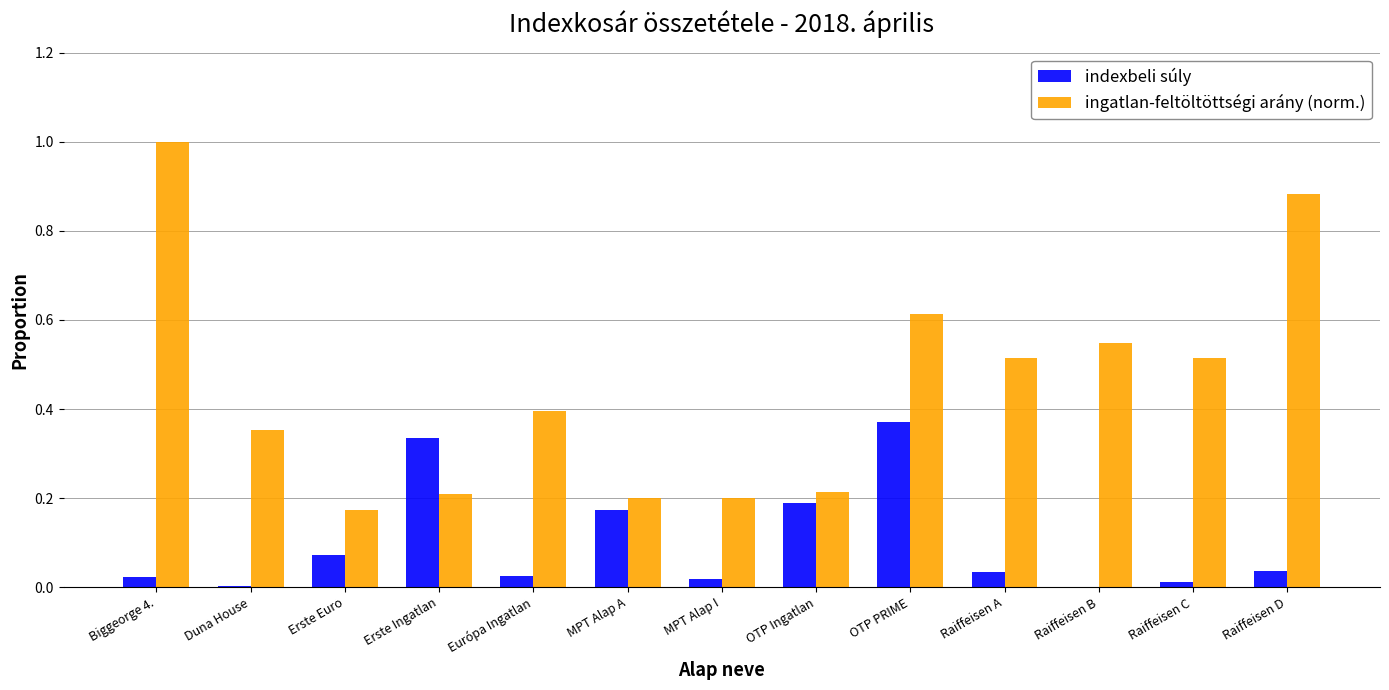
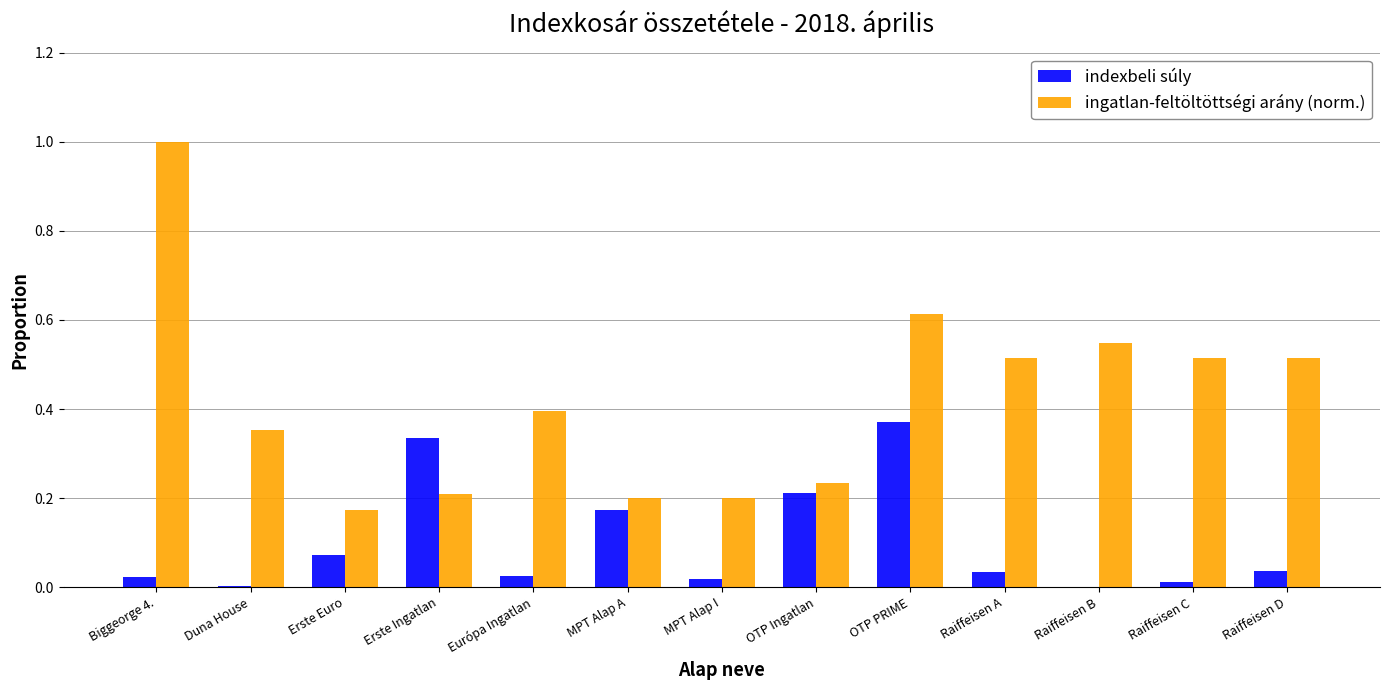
indexbeli súly, OTP Ingatlan: 0.19 -> 0.21
ingatlan-feltöltöttségi arány (norm.), OTP Ingatlan: 0.21 -> 0.23
ingatlan-feltöltöttségi arány (norm.), Raiffeisen D: 0.88 -> 0.51
